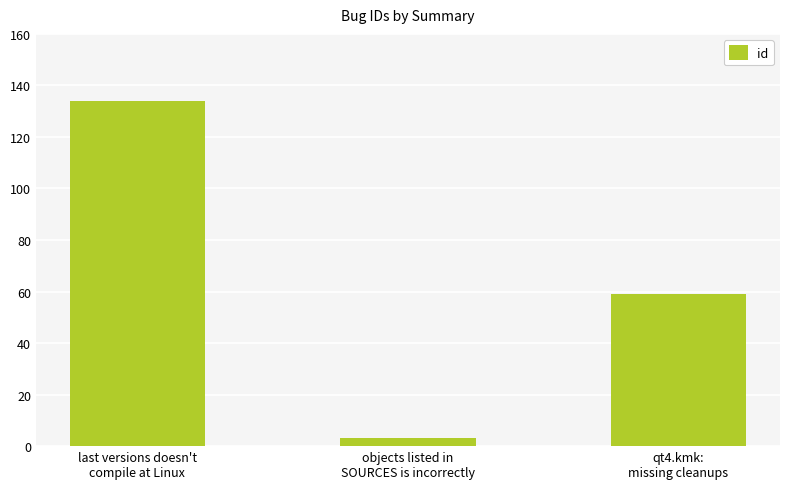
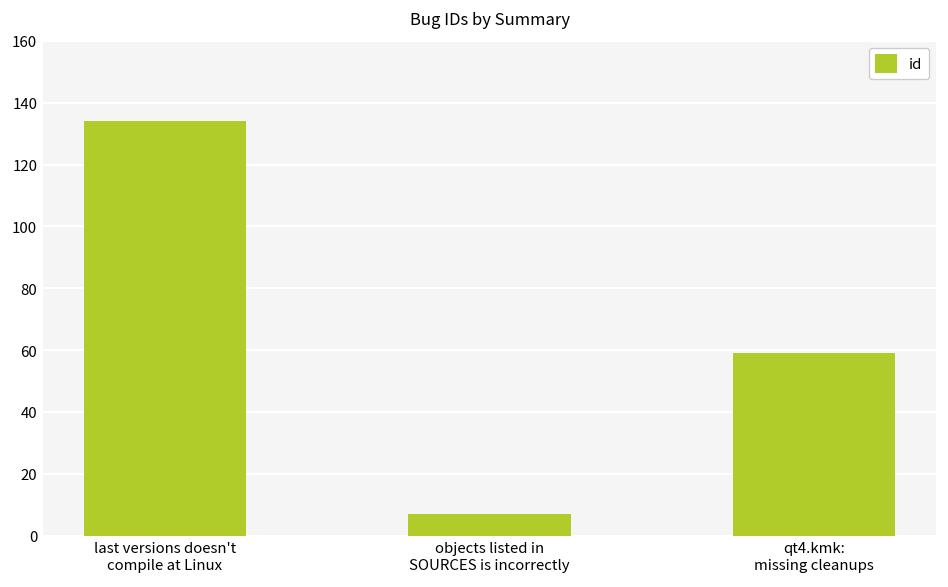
objects listed in SOURCES is incorrectly: 3 -> 7
